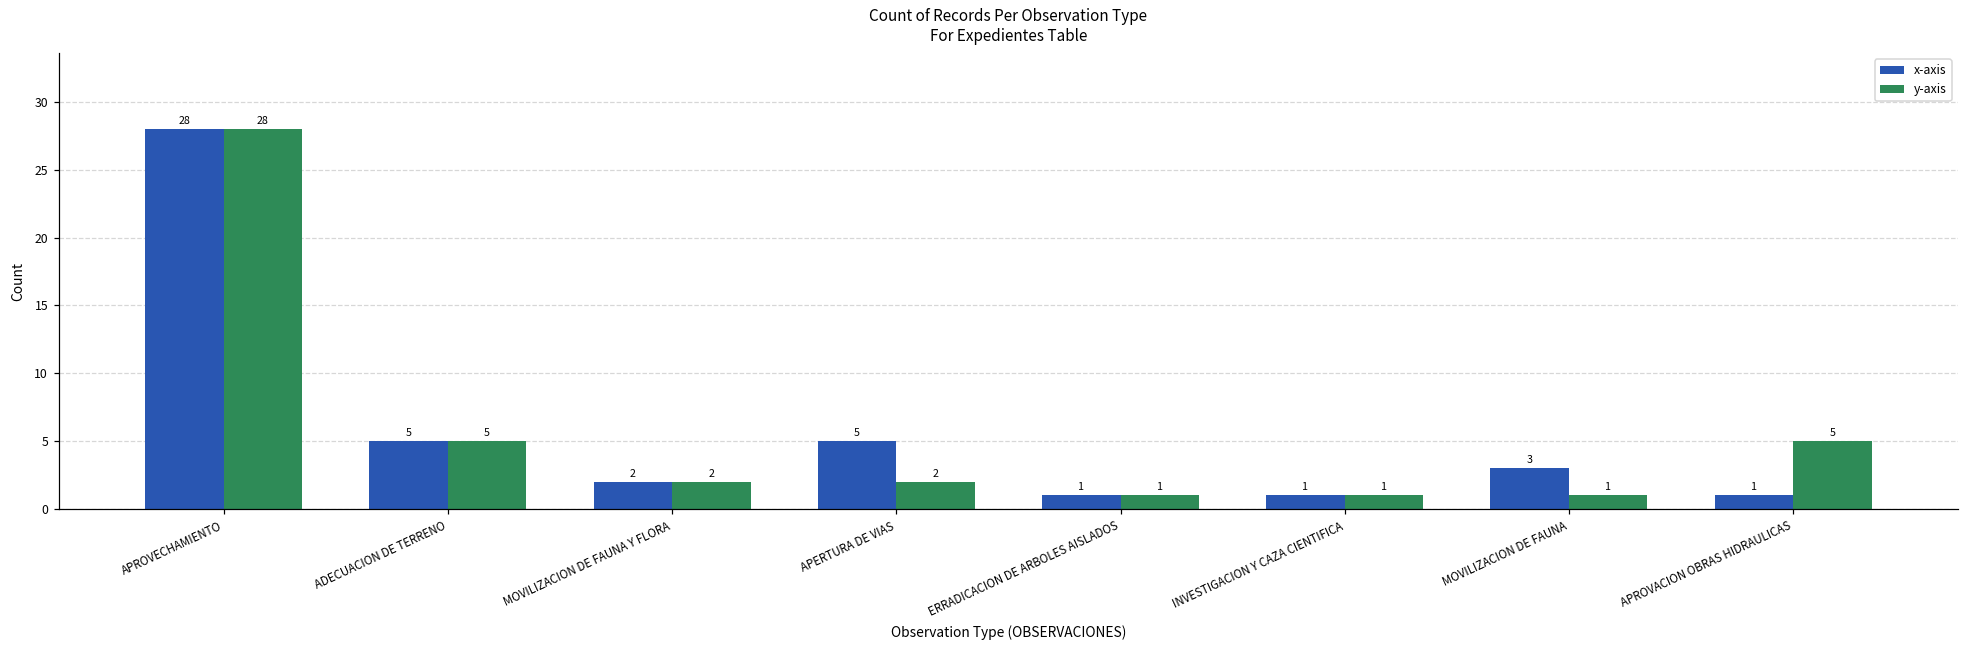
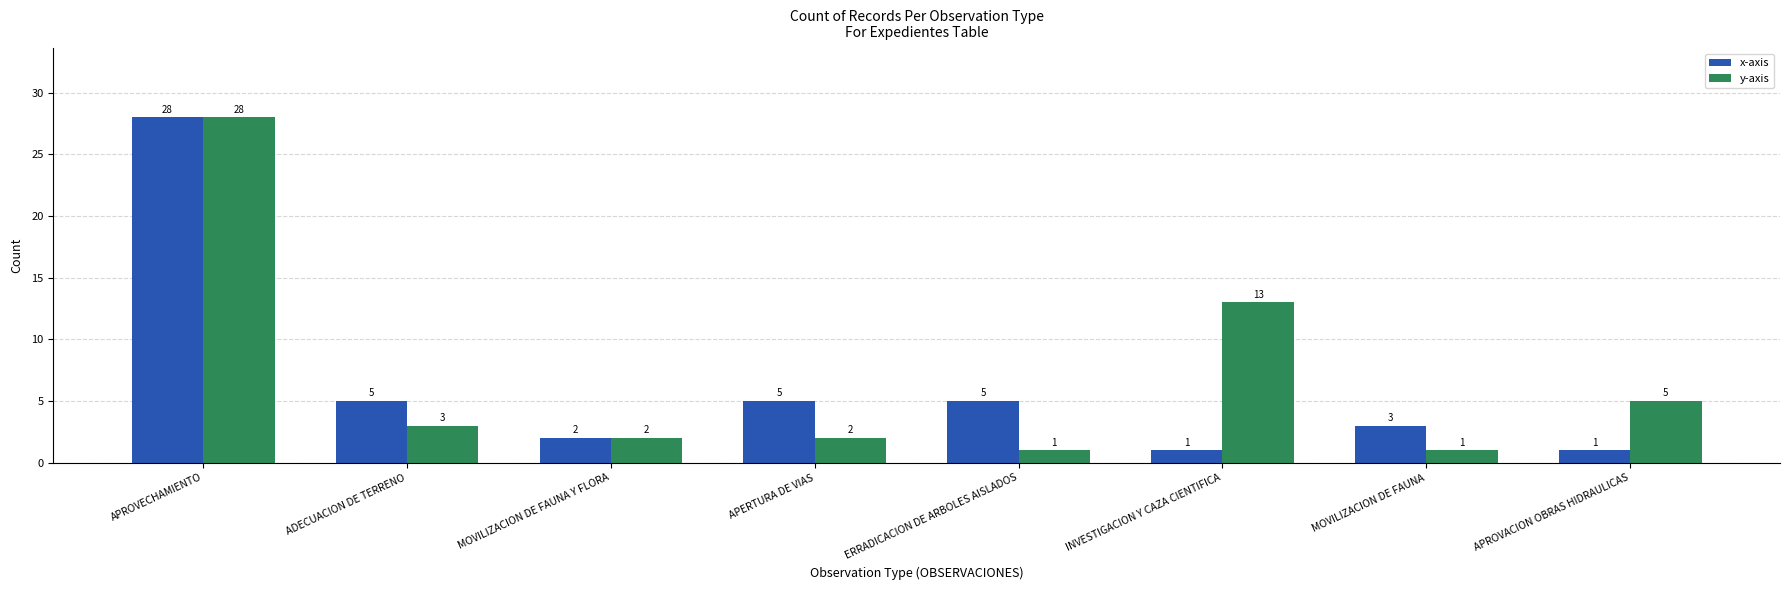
y-axis, ADECUACION DE TERRENO: 5 -> 3
x-axis, ERRADICACION DE ARBOLES AISLADOS: 1 -> 5
y-axis, INVESTIGACION Y CAZA CIENTIFICA: 1 -> 13
